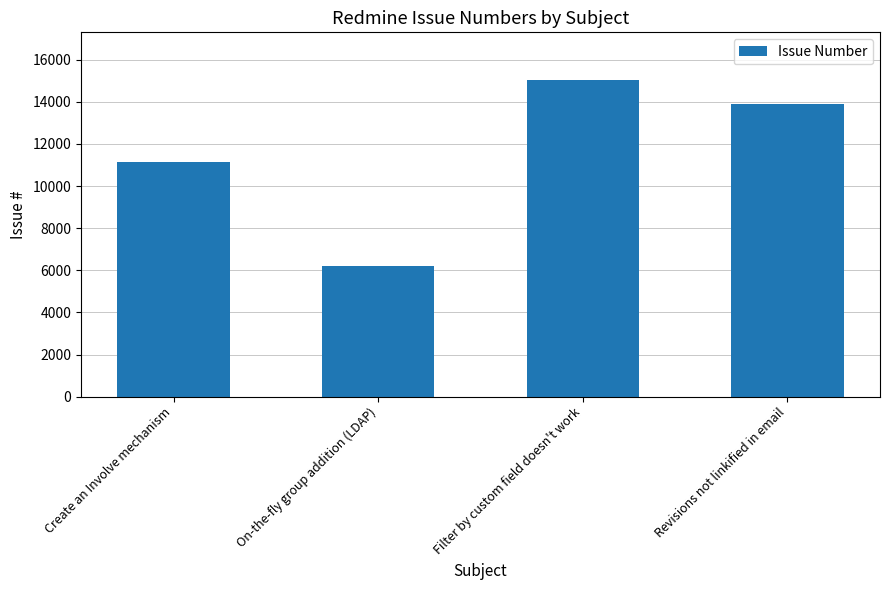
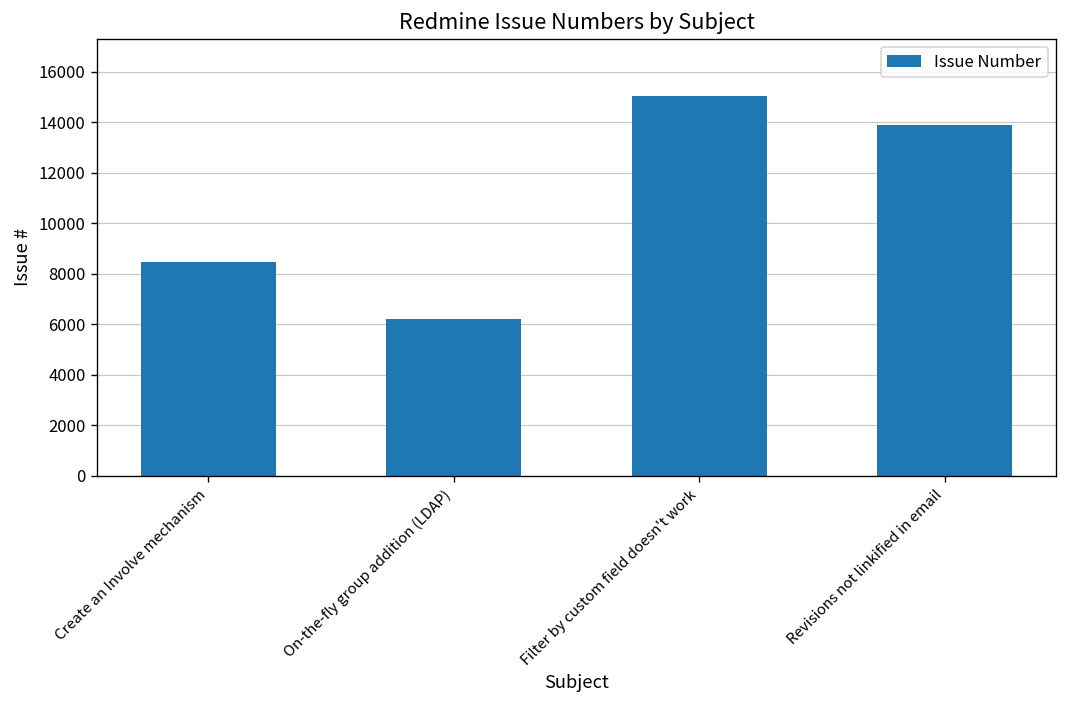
Create an Involve mechanism: 11100 -> 8500
